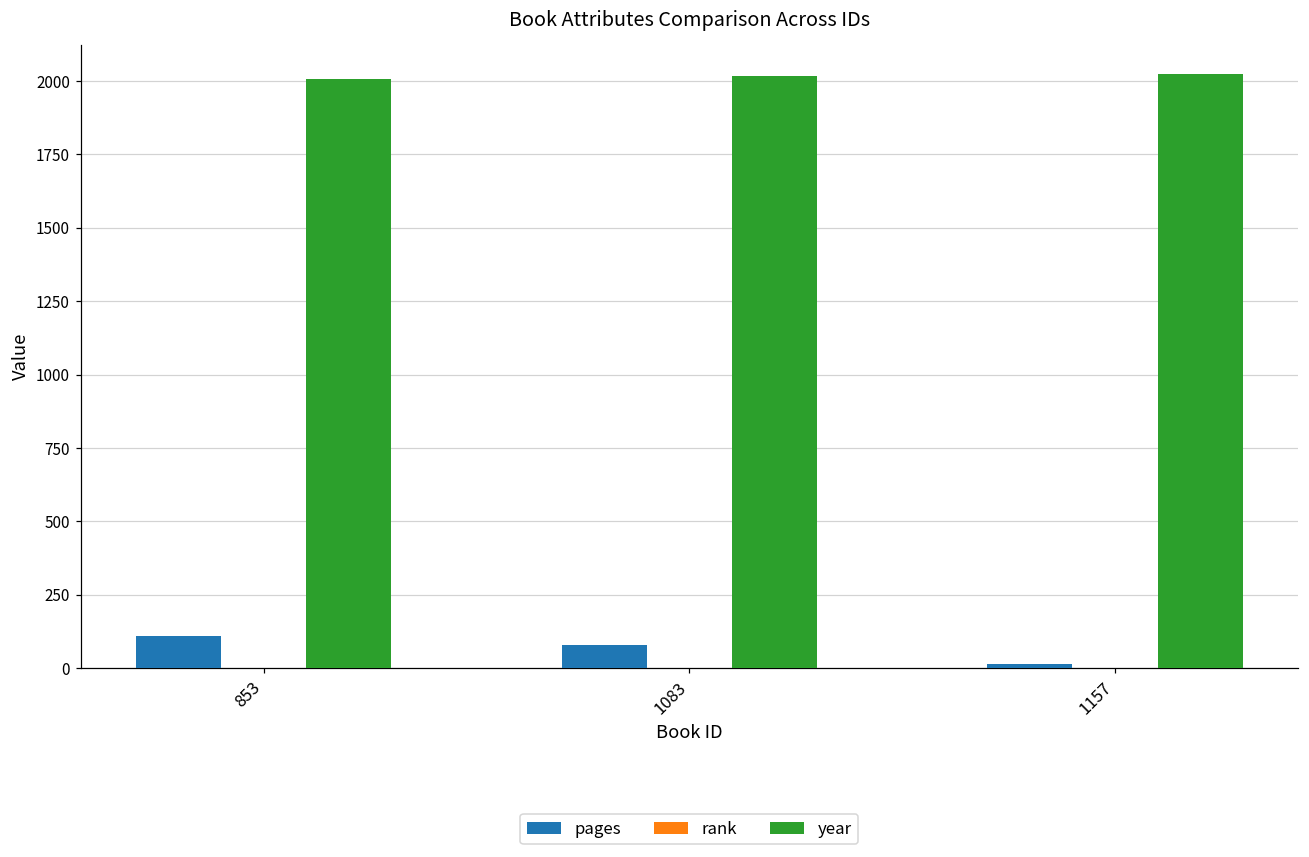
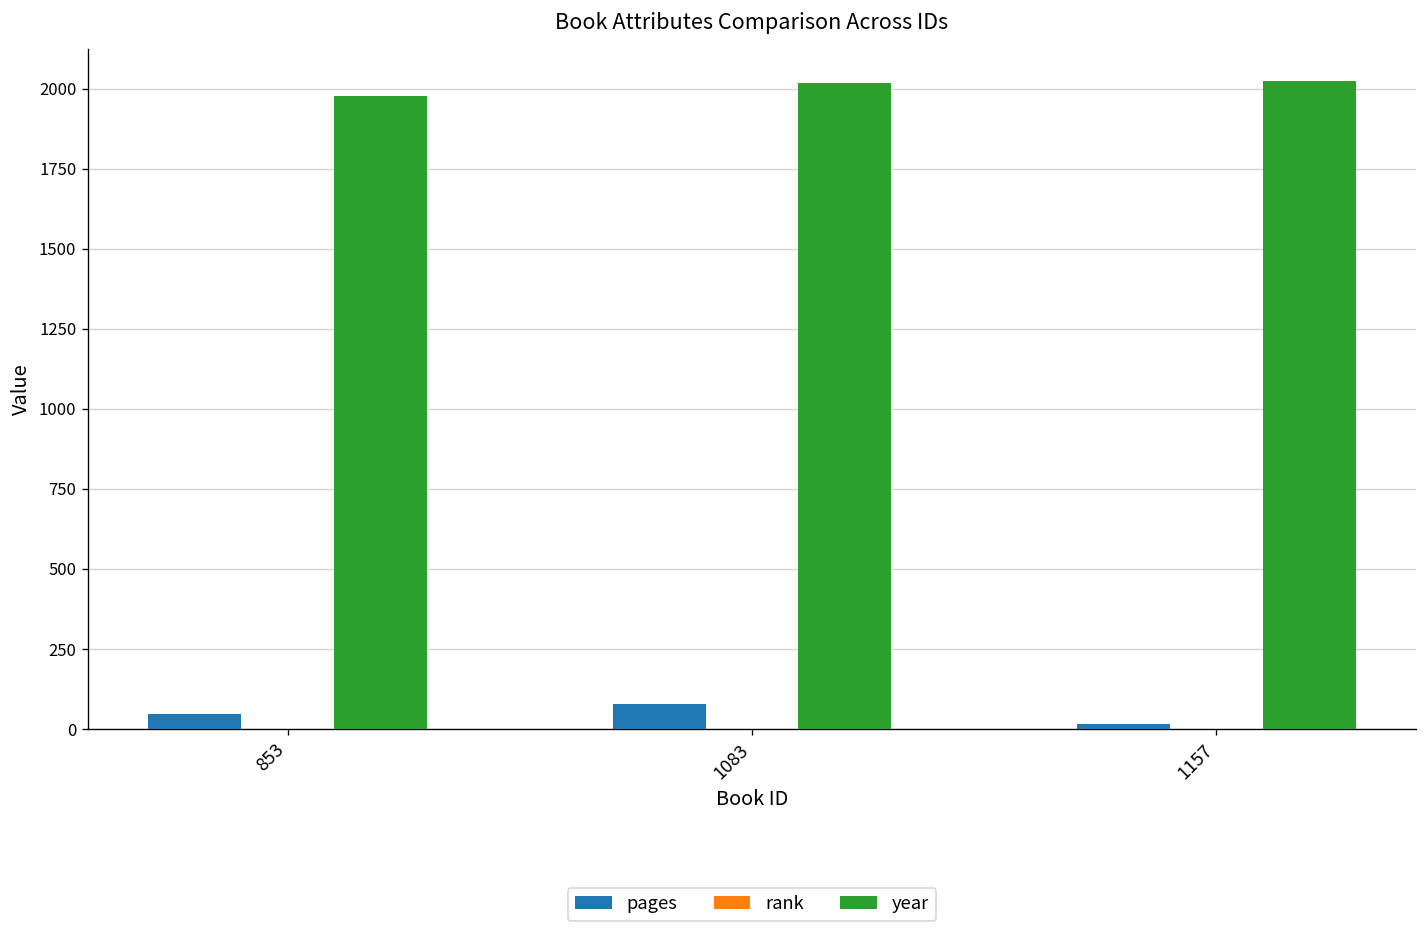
pages, 853: 110 -> 50
year, 853: 2010 -> 1980
